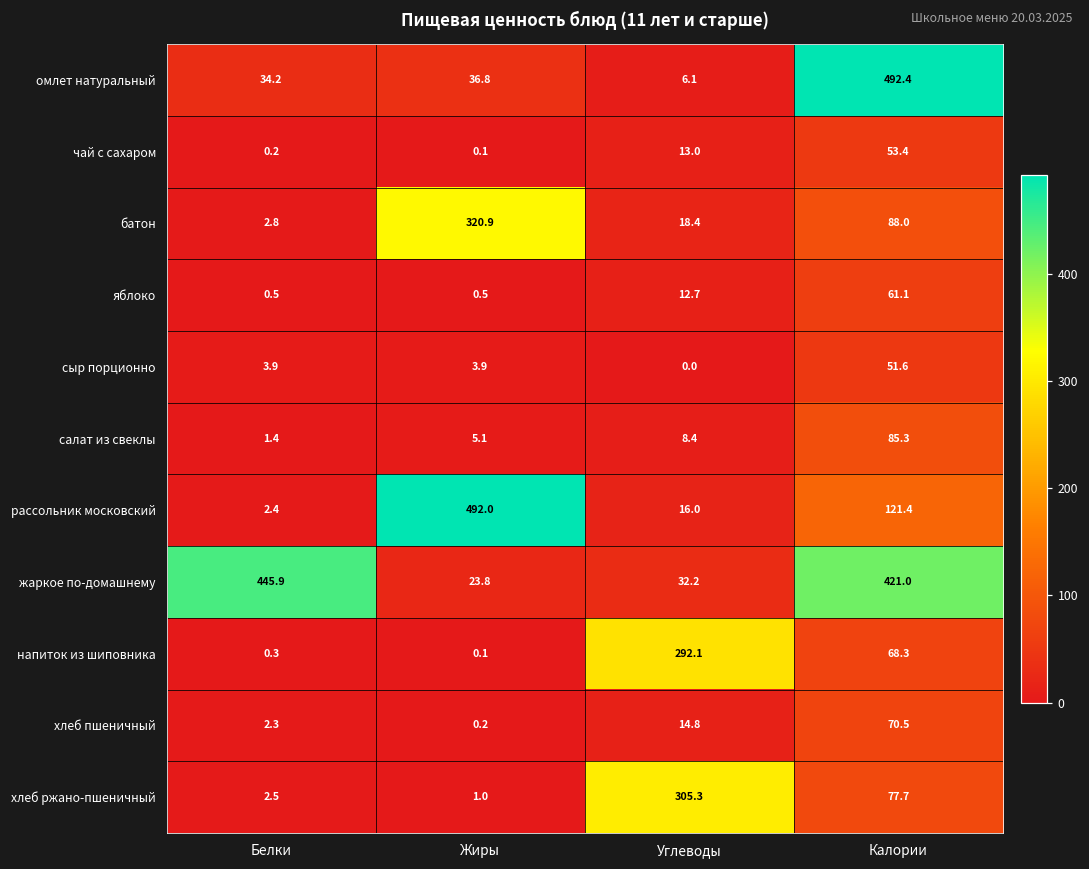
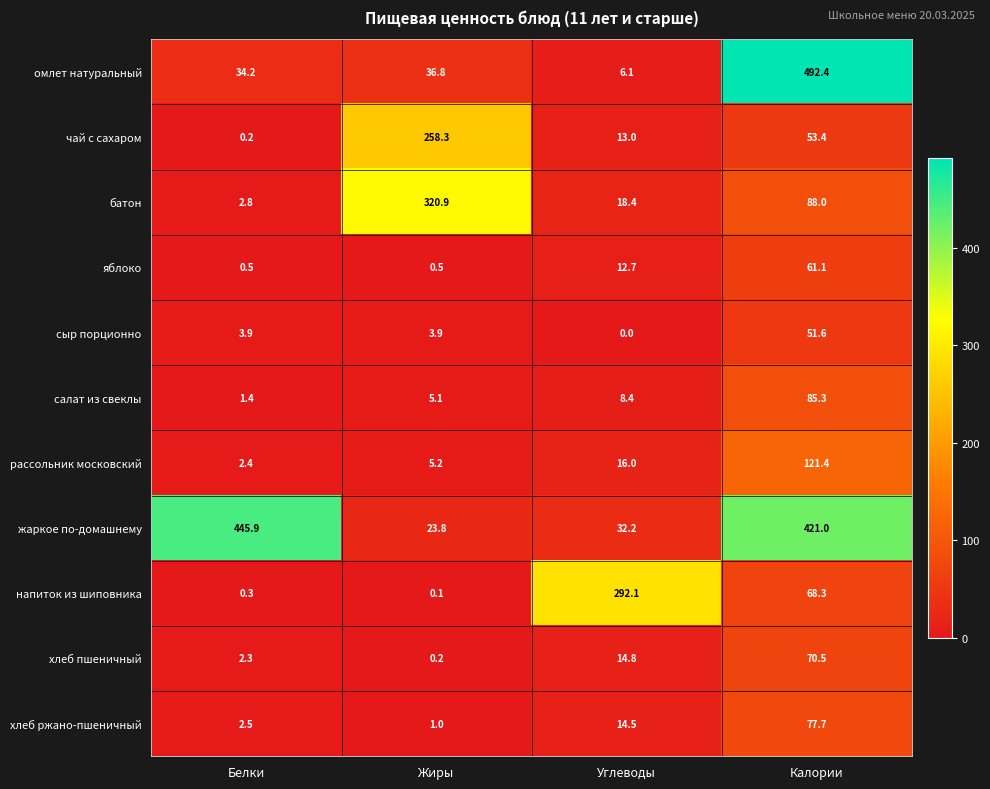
чай с сахаром, Жиры: 0.1 -> 258.3
рассольник московский, Жиры: 492.0 -> 5.2
хлеб ржано-пшеничный, Углеводы: 305.3 -> 14.5
